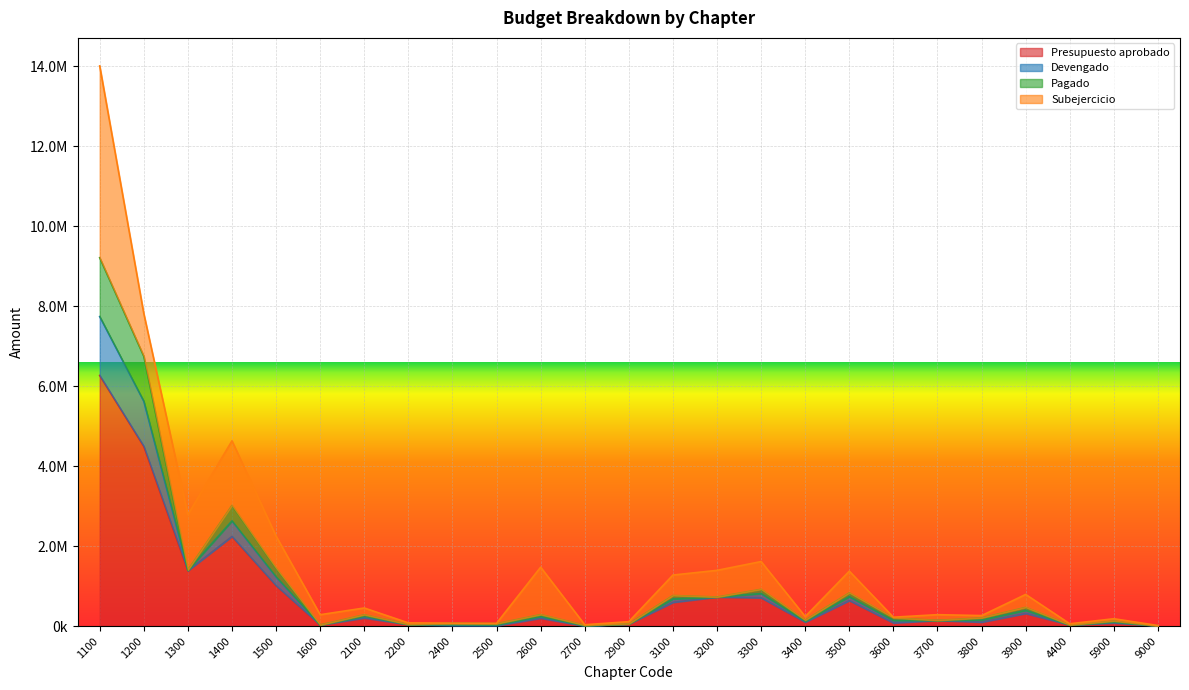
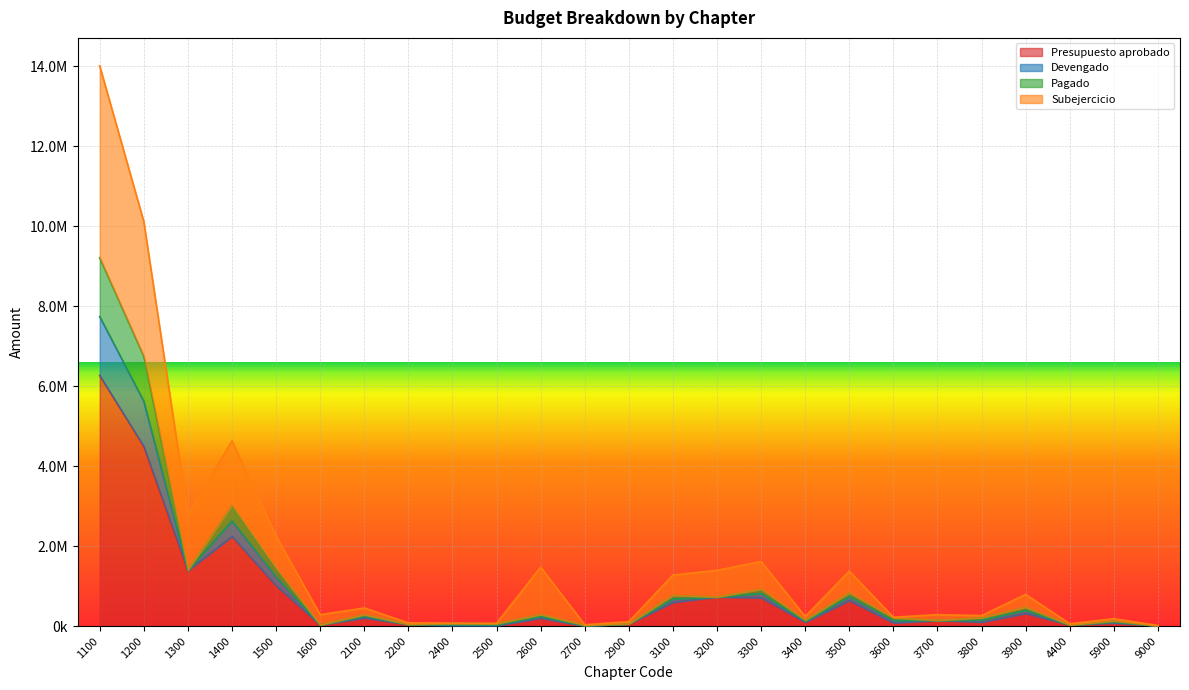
Subejercicio, 1200: 1100000 -> 3400000
